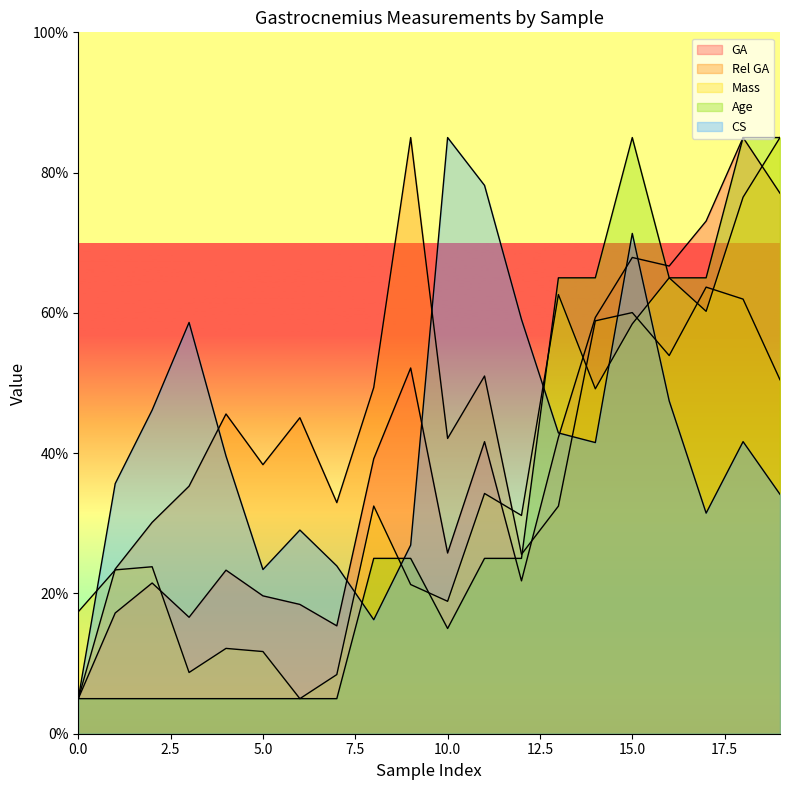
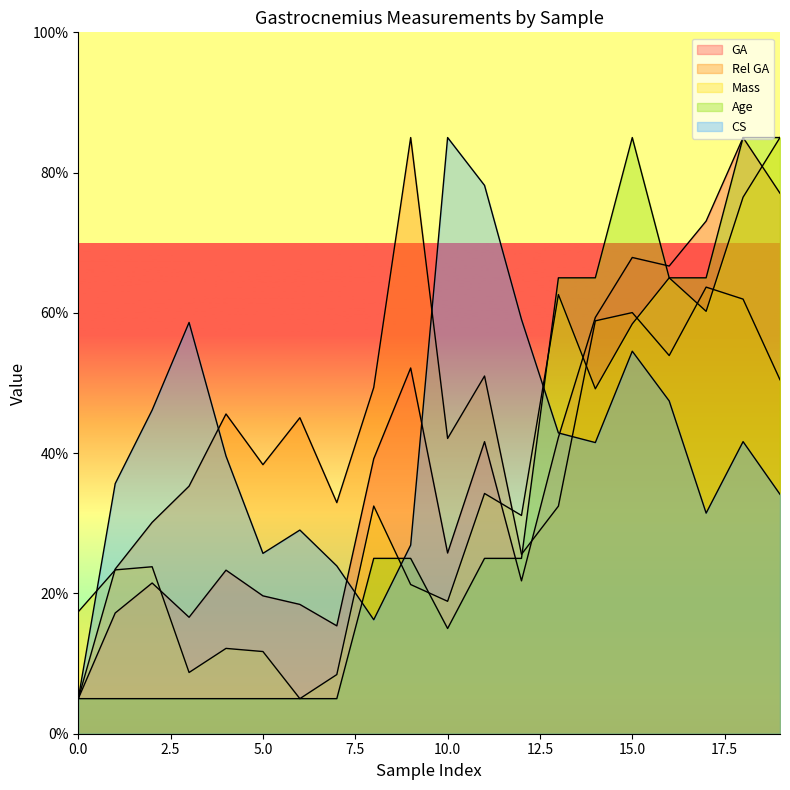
CS, 5.0: 23% -> 26%
CS, 15.0: 71% -> 55%
